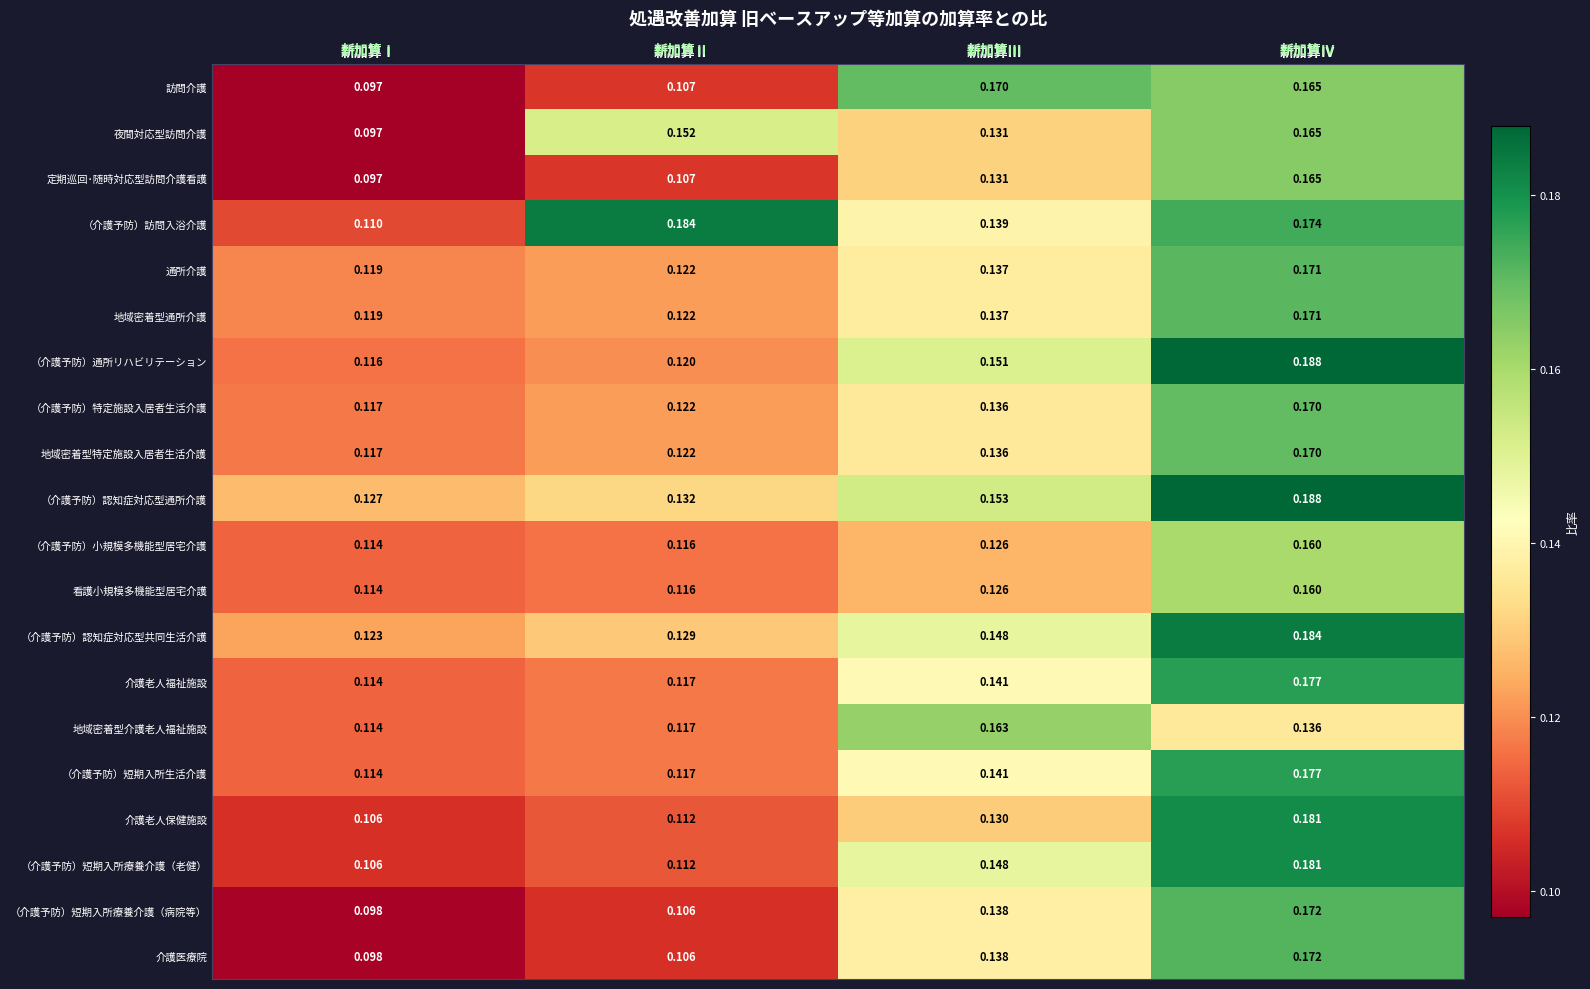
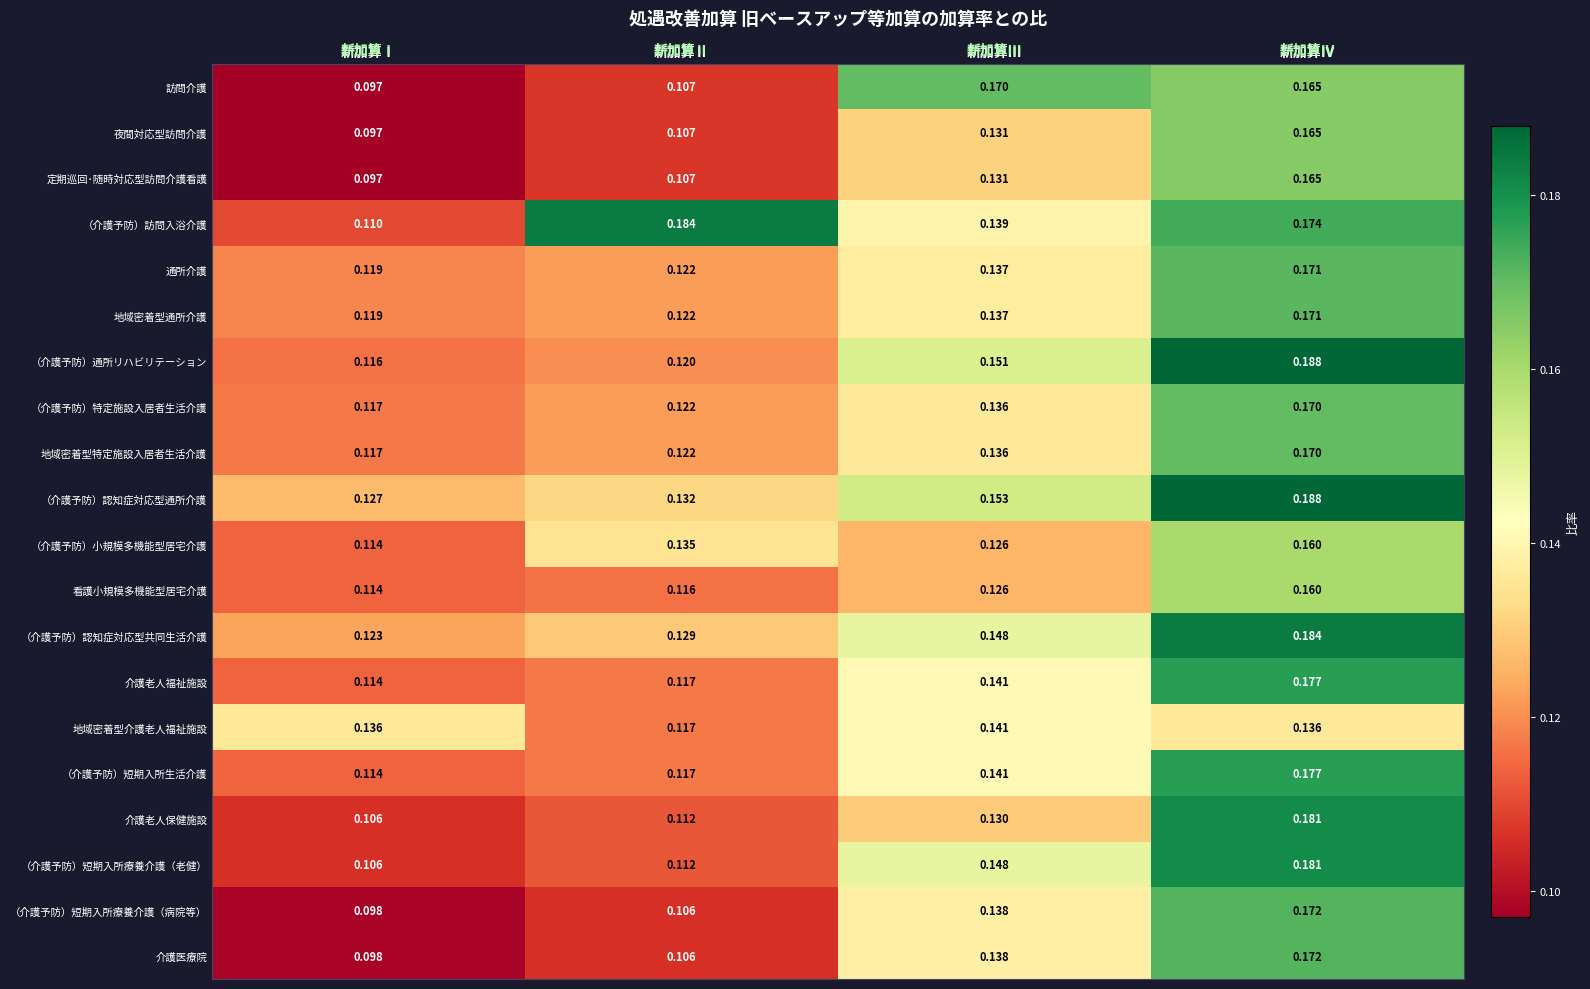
夜間対応型訪問介護, 新加算Ⅱ: 0.152 -> 0.107
（介護予防）小規模多機能型居宅介護, 新加算Ⅱ: 0.116 -> 0.135
地域密着型介護老人福祉施設, 新加算Ⅰ: 0.114 -> 0.136
地域密着型介護老人福祉施設, 新加算Ⅲ: 0.163 -> 0.141
